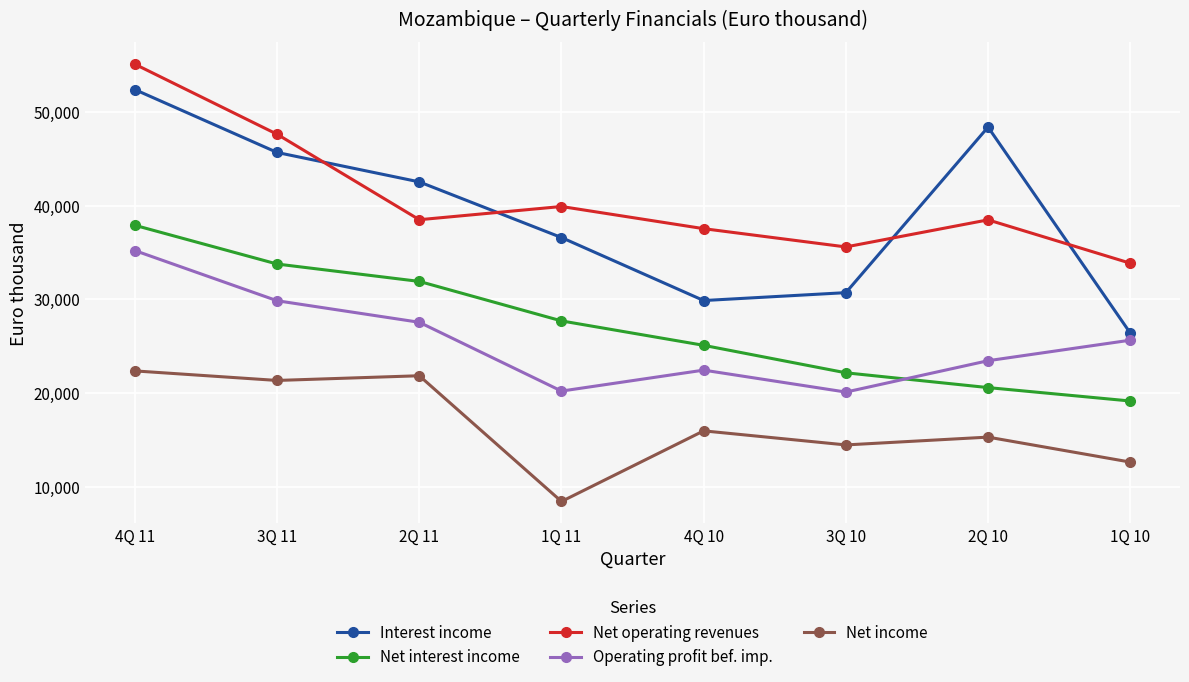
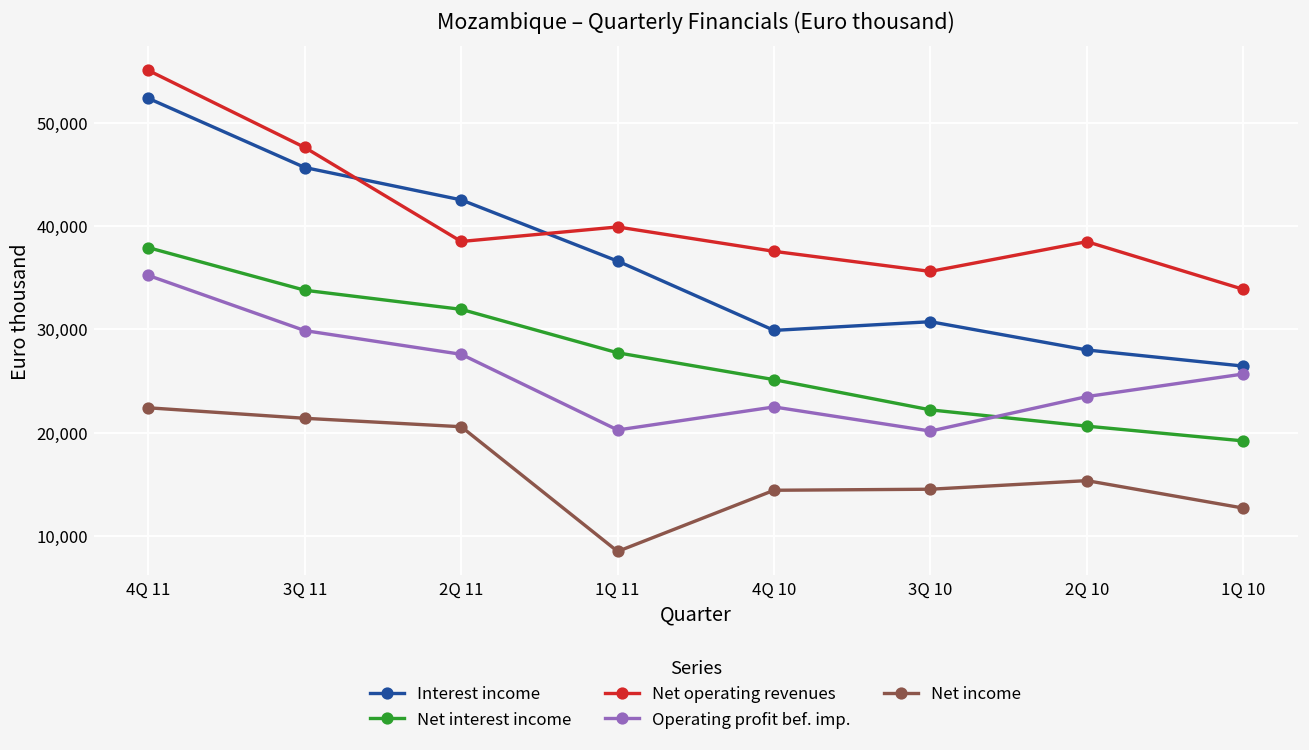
Net income, 2Q 11: 22,000 -> 21,000
Net income, 4Q 10: 16,000 -> 14,000
Interest income, 2Q 10: 48,000 -> 28,000
